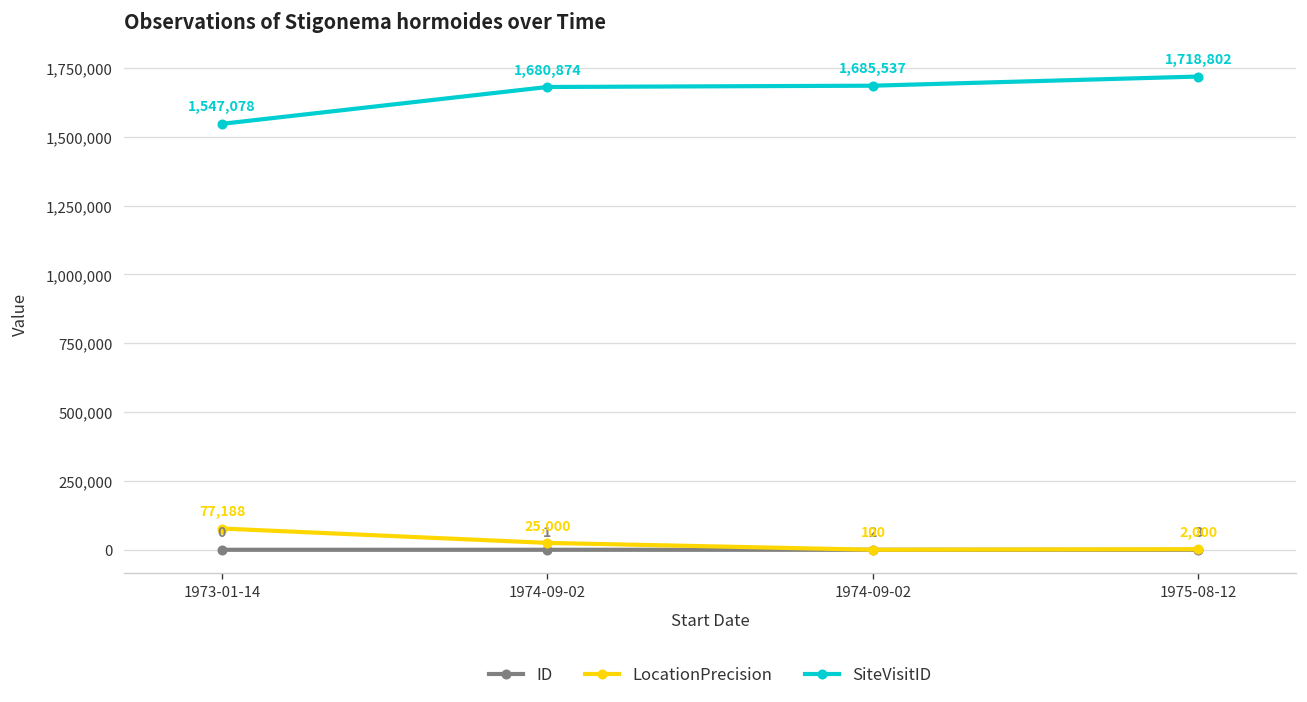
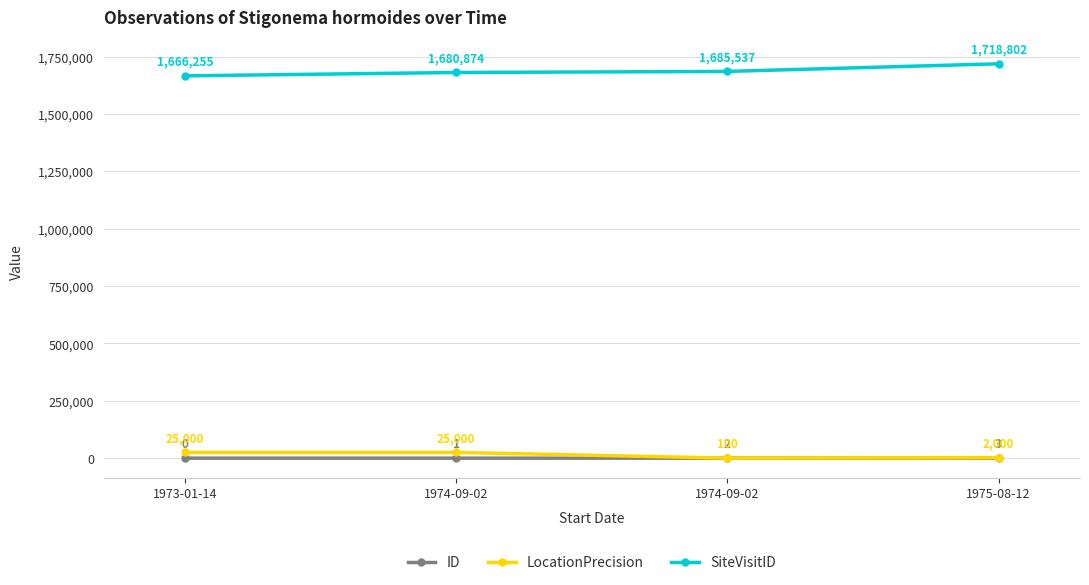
LocationPrecision, 1973-01-14: 77,188 -> 25,000
SiteVisitID, 1973-01-14: 1,547,078 -> 1,666,255
